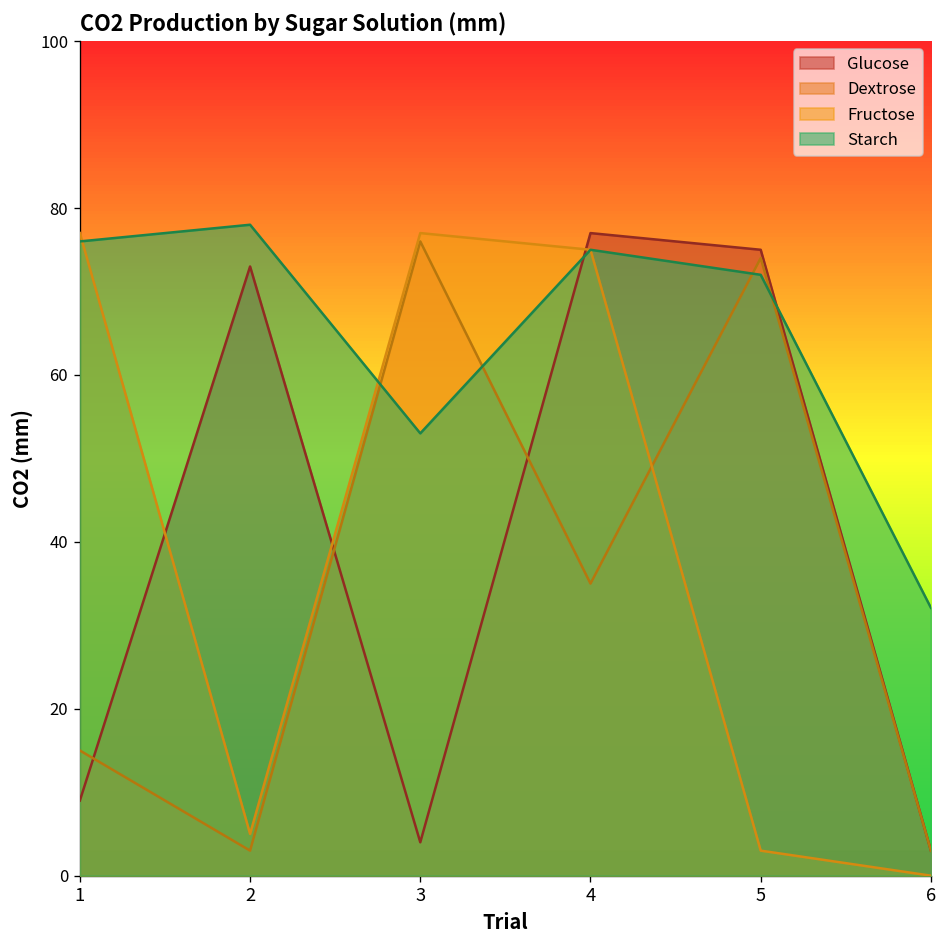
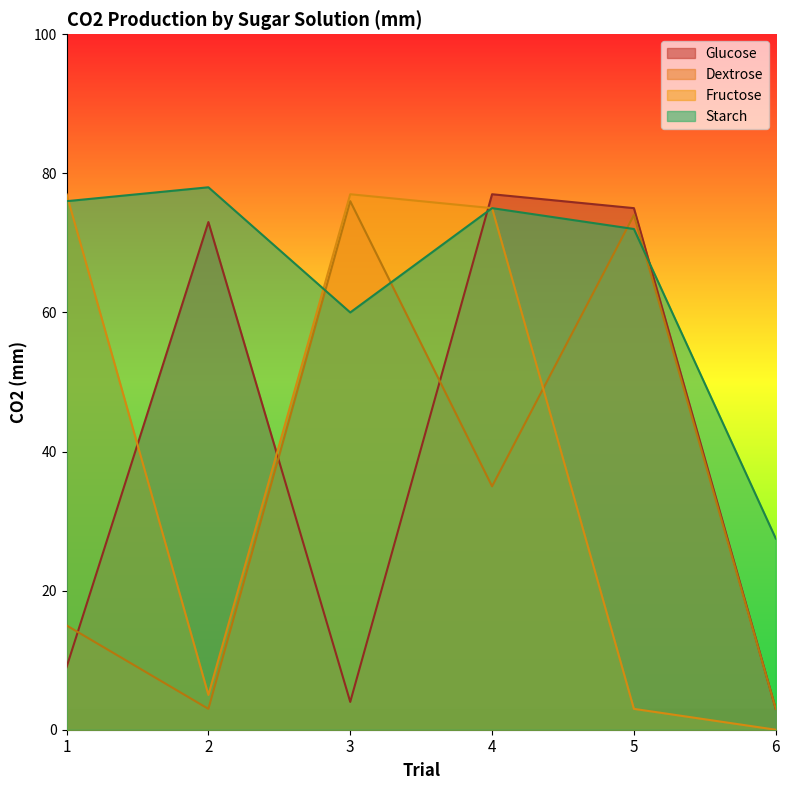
Starch, 3: 53 -> 60
Starch, 6: 32 -> 28
